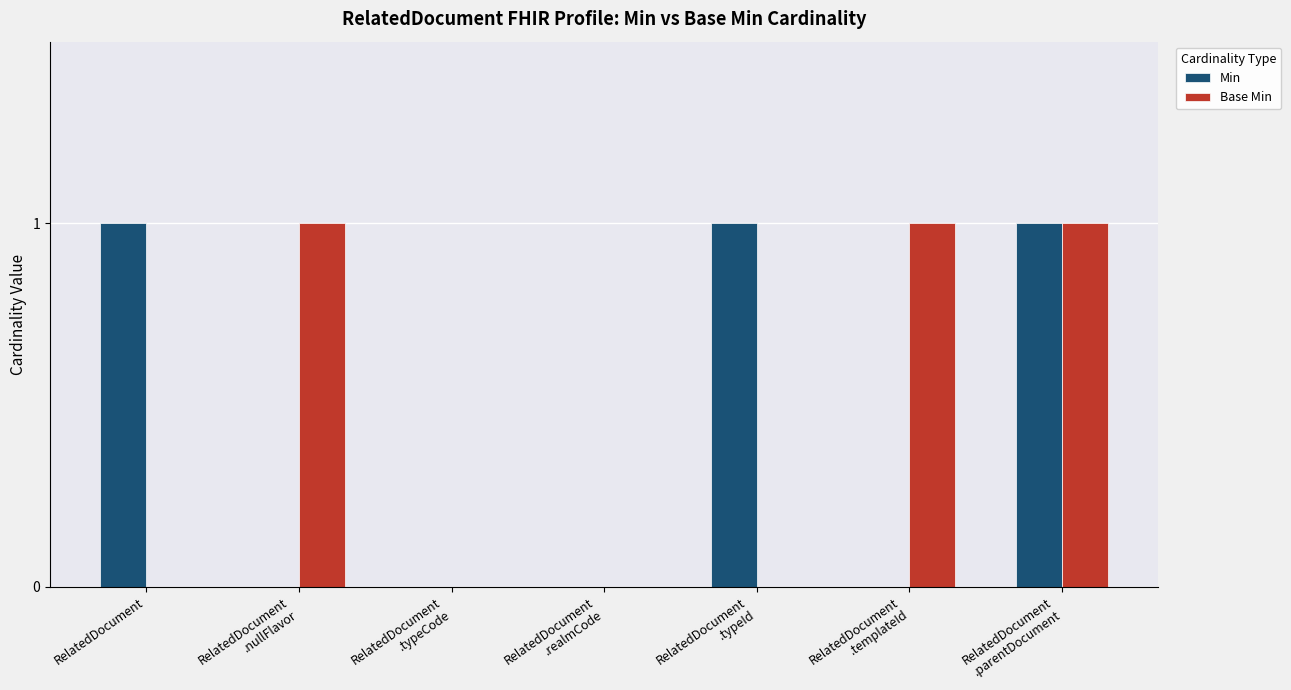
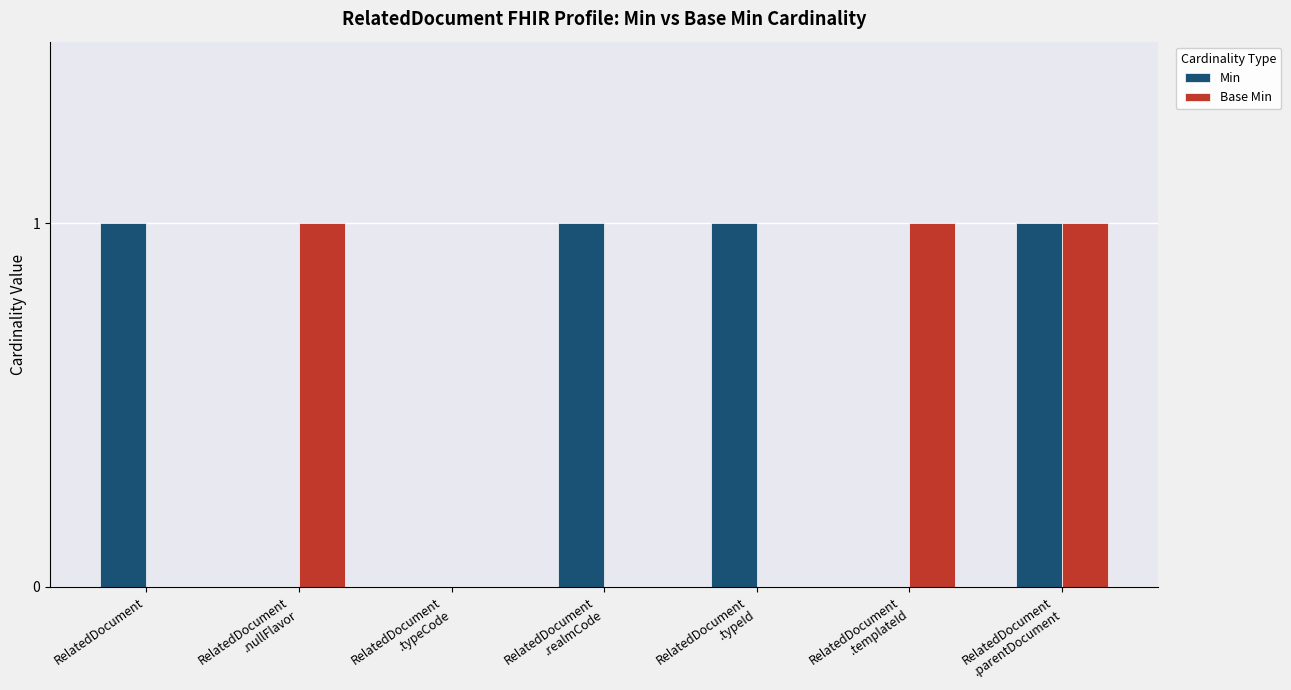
Min, RelatedDocument .realmCode: 0 -> 1
